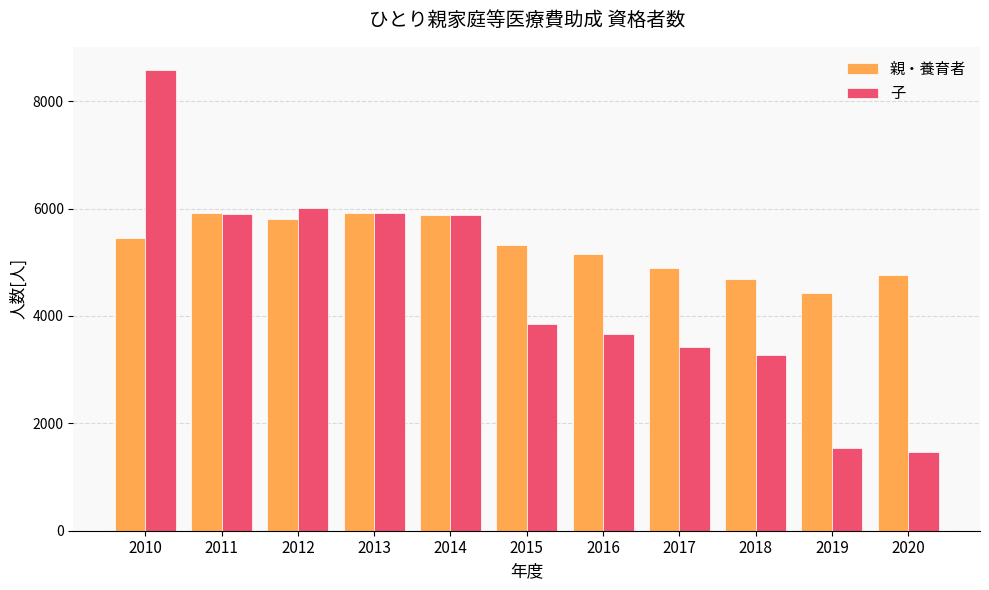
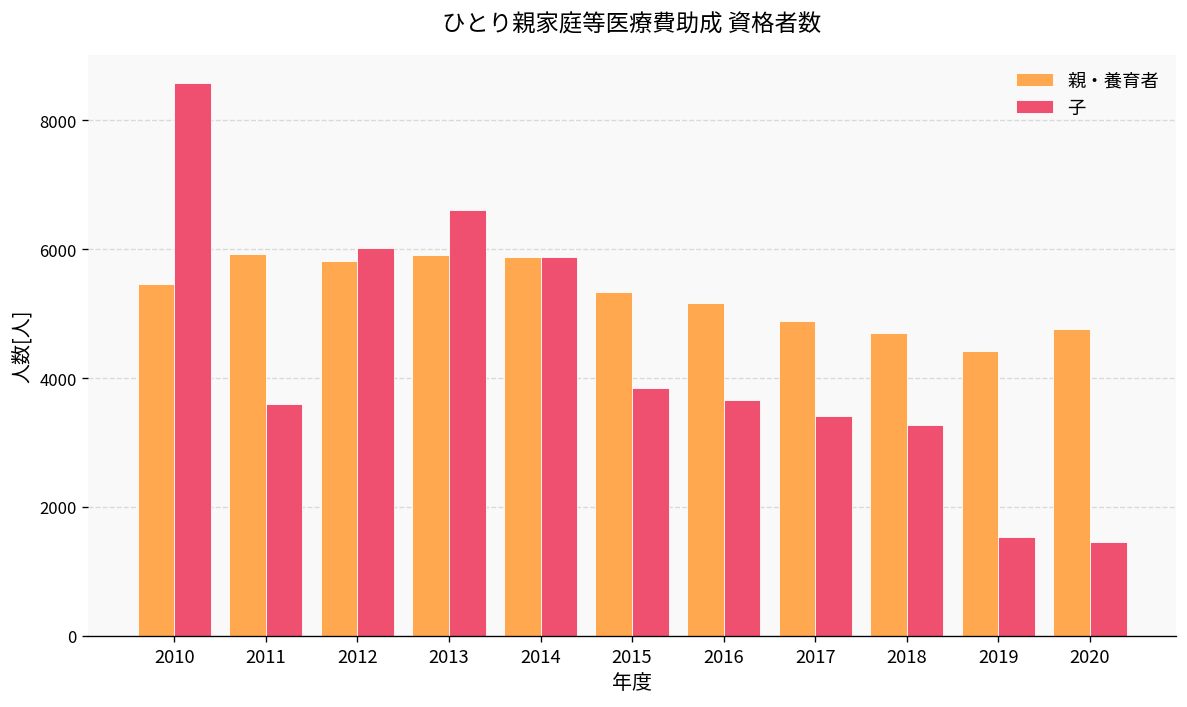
子, 2011: 5900 -> 3600
子, 2013: 5900 -> 6600
